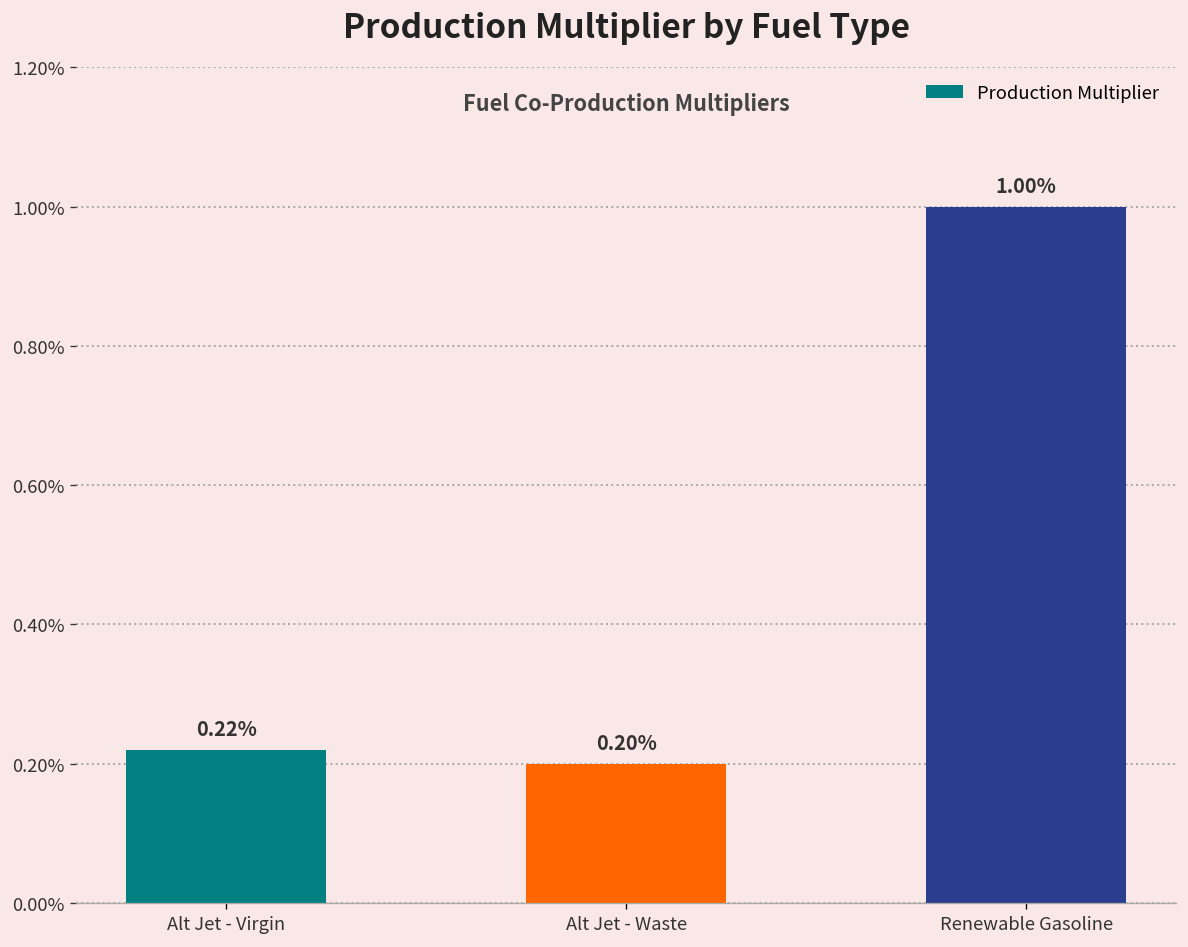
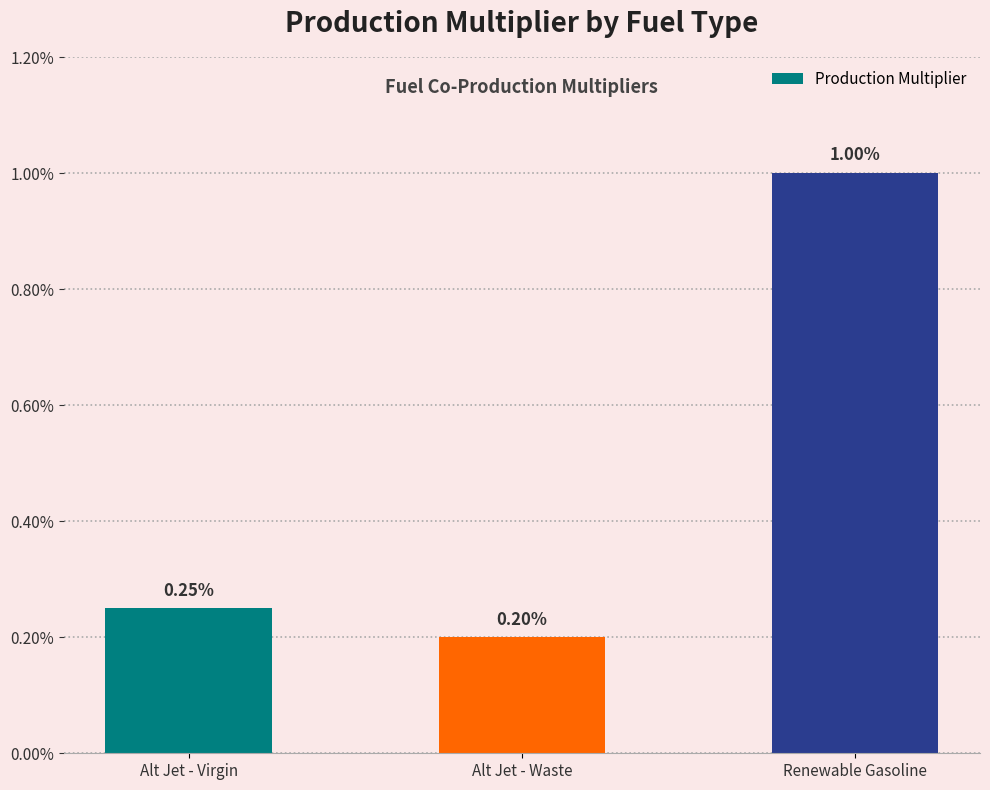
Alt Jet - Virgin: 0.22% -> 0.25%
